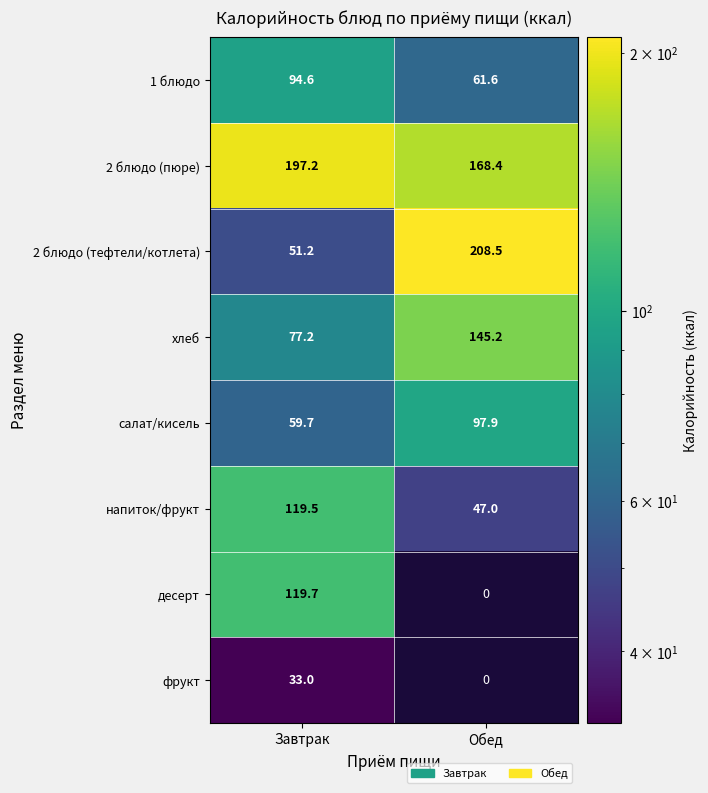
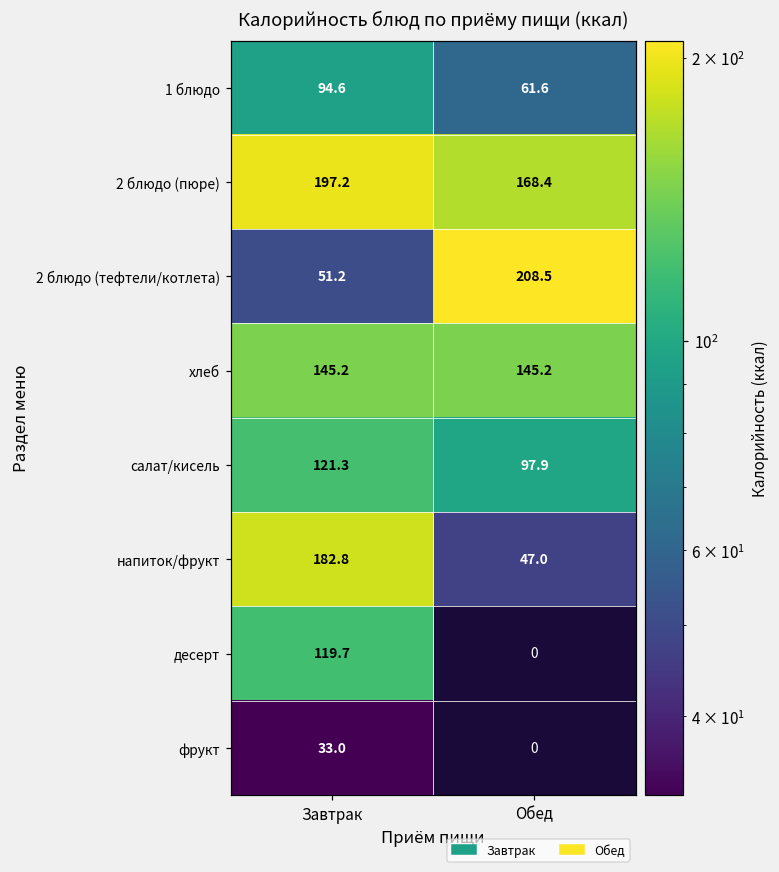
хлеб, Завтрак: 77.2 -> 145.2
салат/кисель, Завтрак: 59.7 -> 121.3
напиток/фрукт, Завтрак: 119.5 -> 182.8
